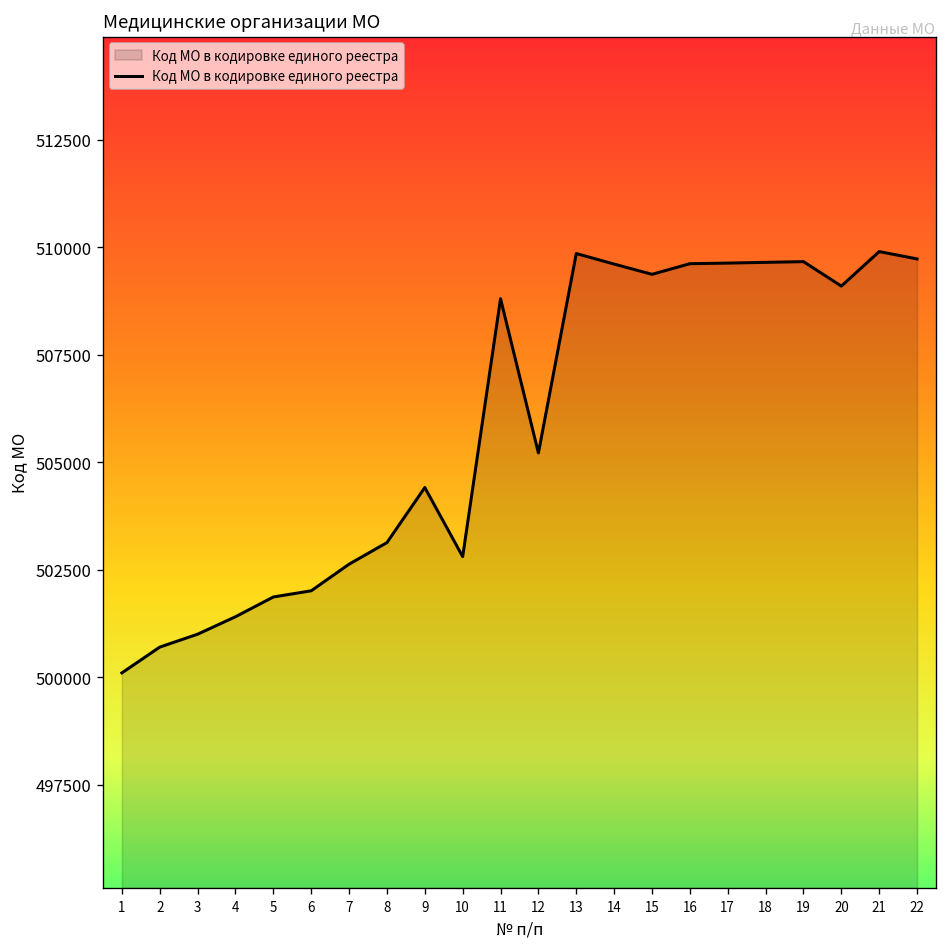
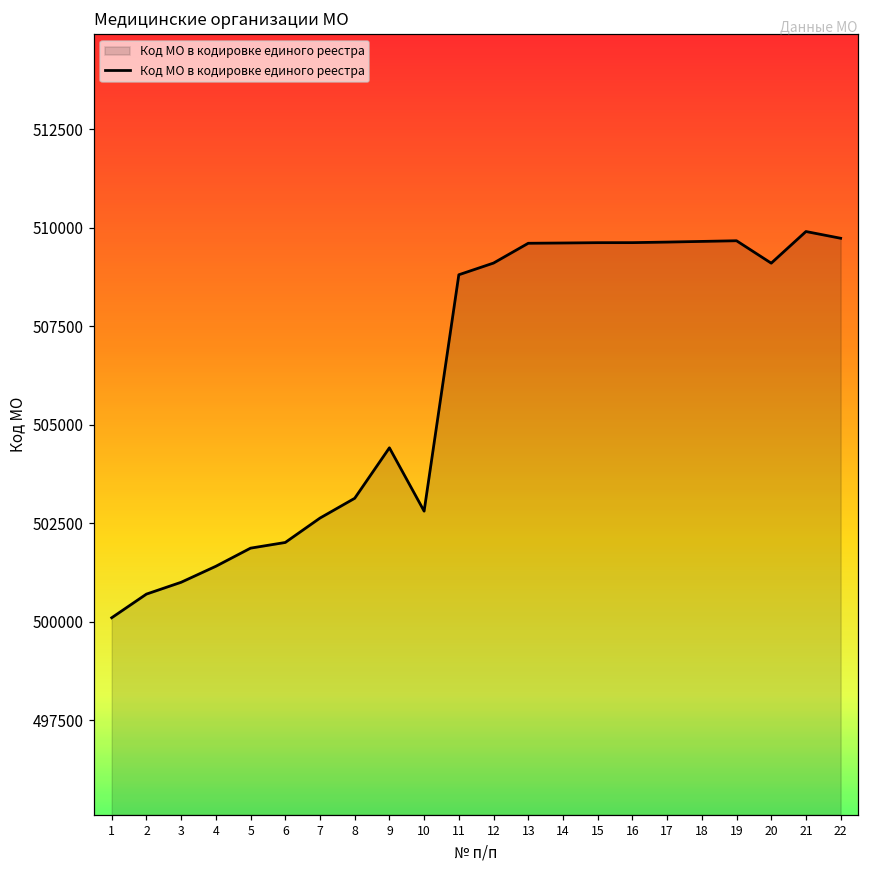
12: 505200 -> 509100
13: 509900 -> 509600
15: 509400 -> 509600
